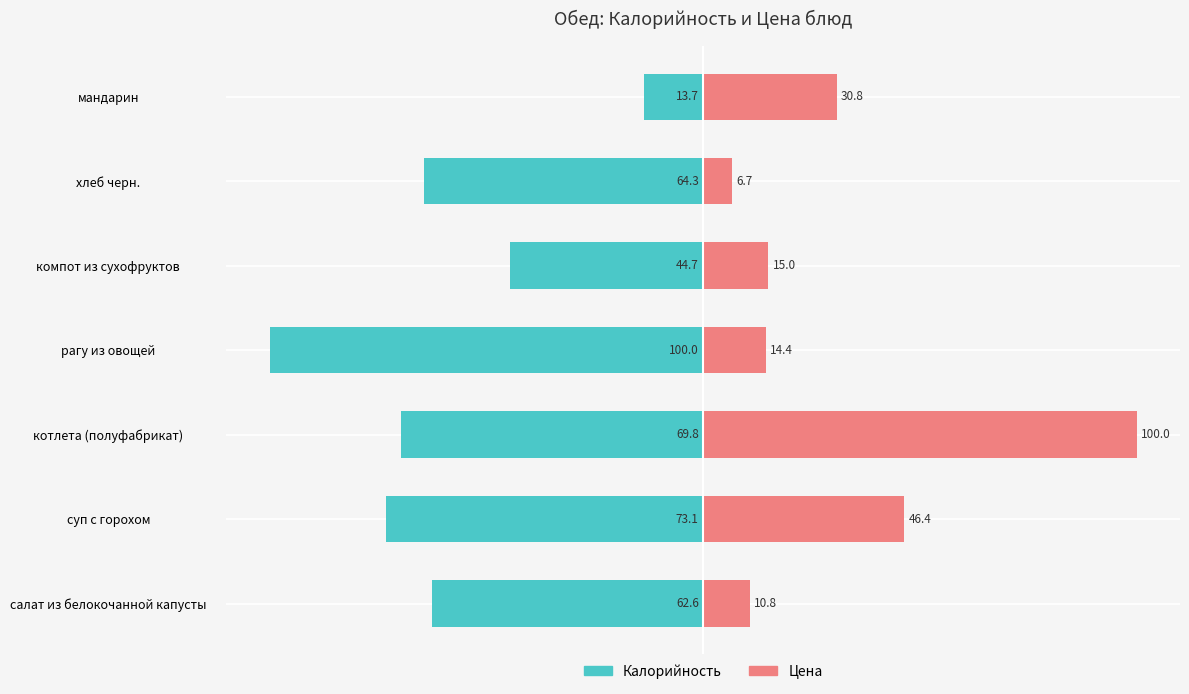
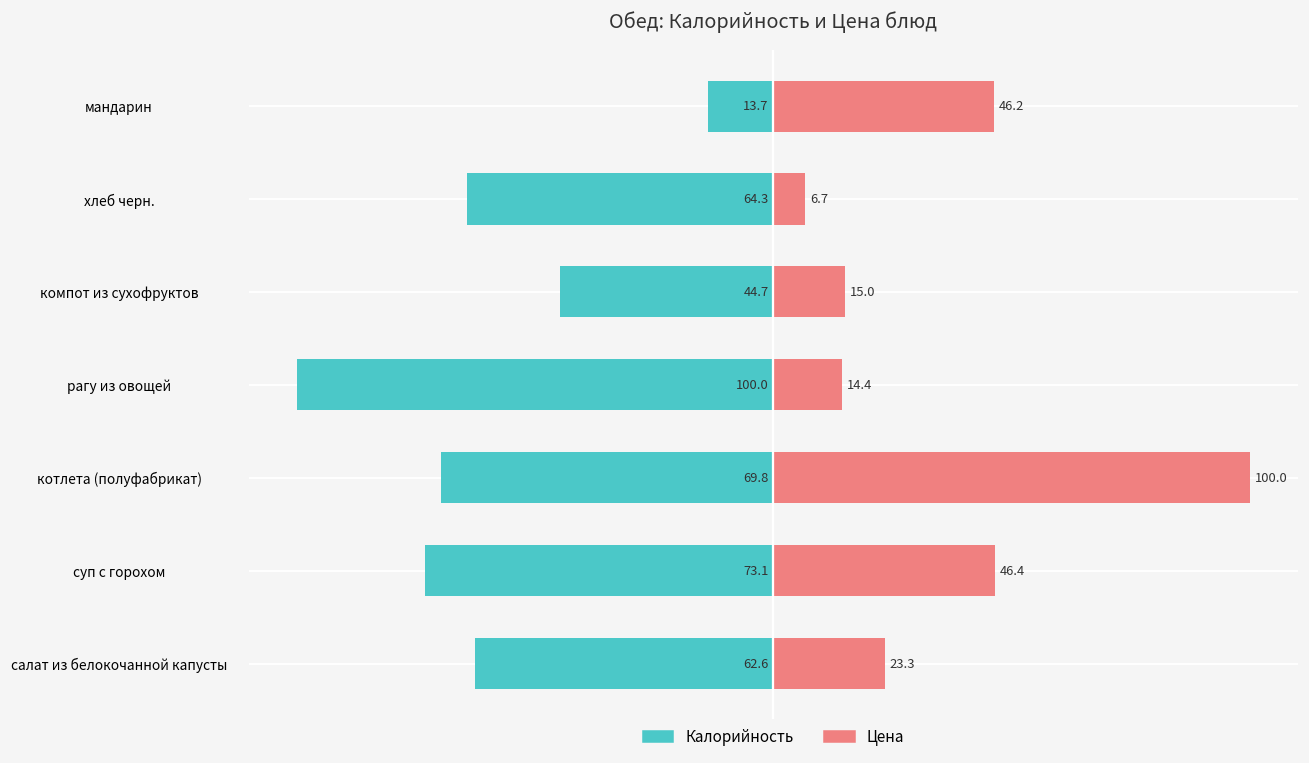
Цена, мандарин: 30.8 -> 46.2
Цена, салат из белокочанной капусты: 10.8 -> 23.3
